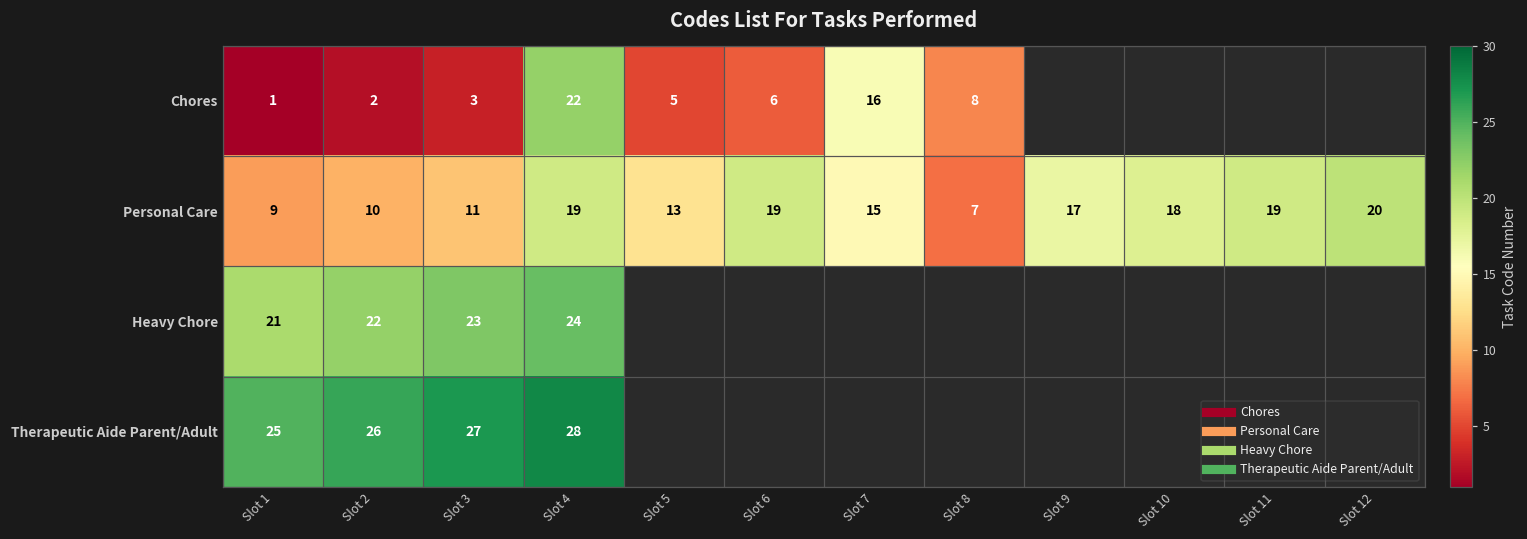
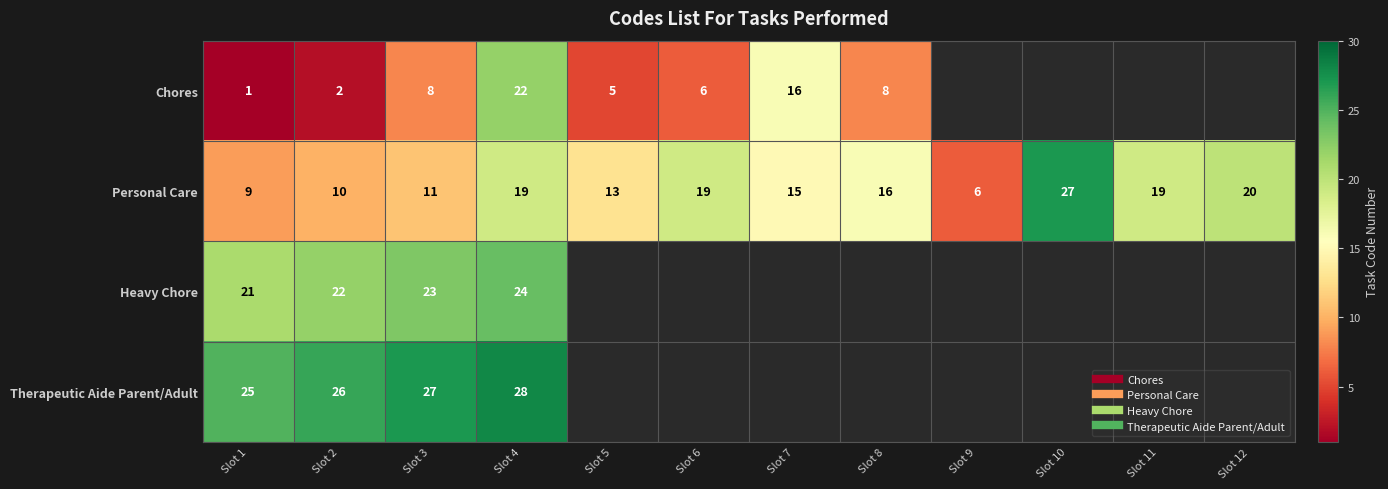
Chores, Slot 3: 3 -> 8
Personal Care, Slot 8: 7 -> 16
Personal Care, Slot 9: 17 -> 6
Personal Care, Slot 10: 18 -> 27
